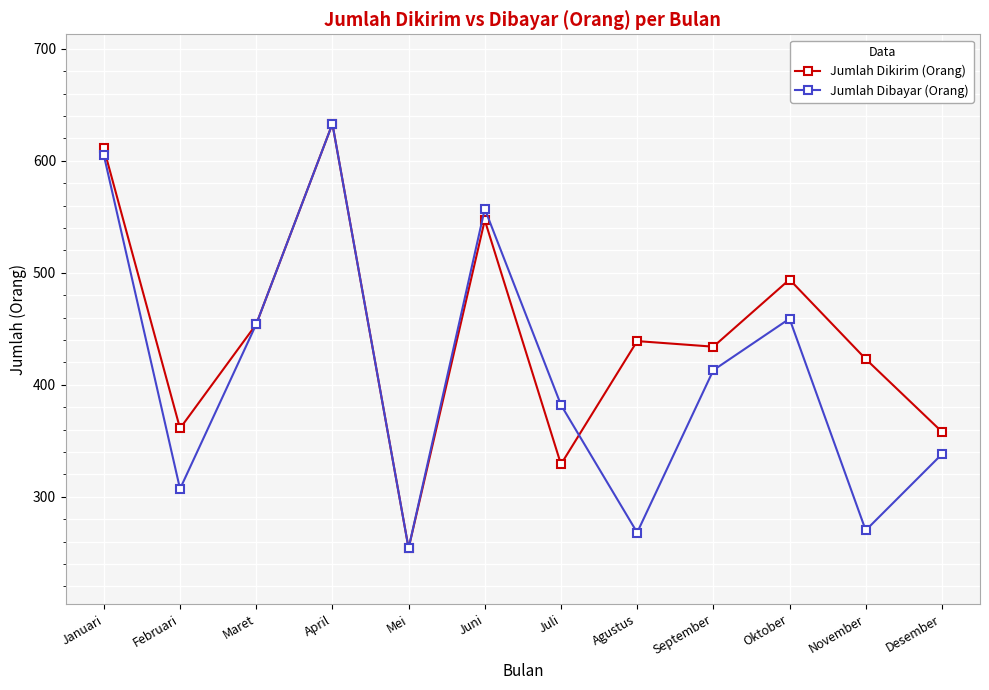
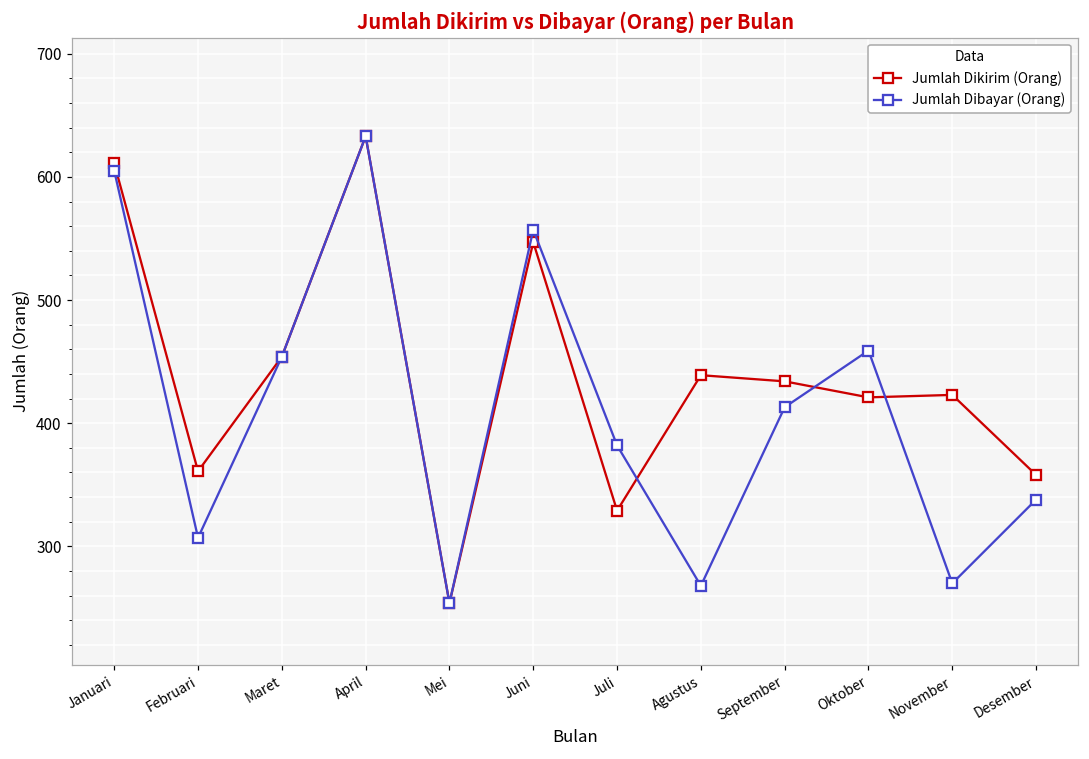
Jumlah Dikirim (Orang), Oktober: 494 -> 421
